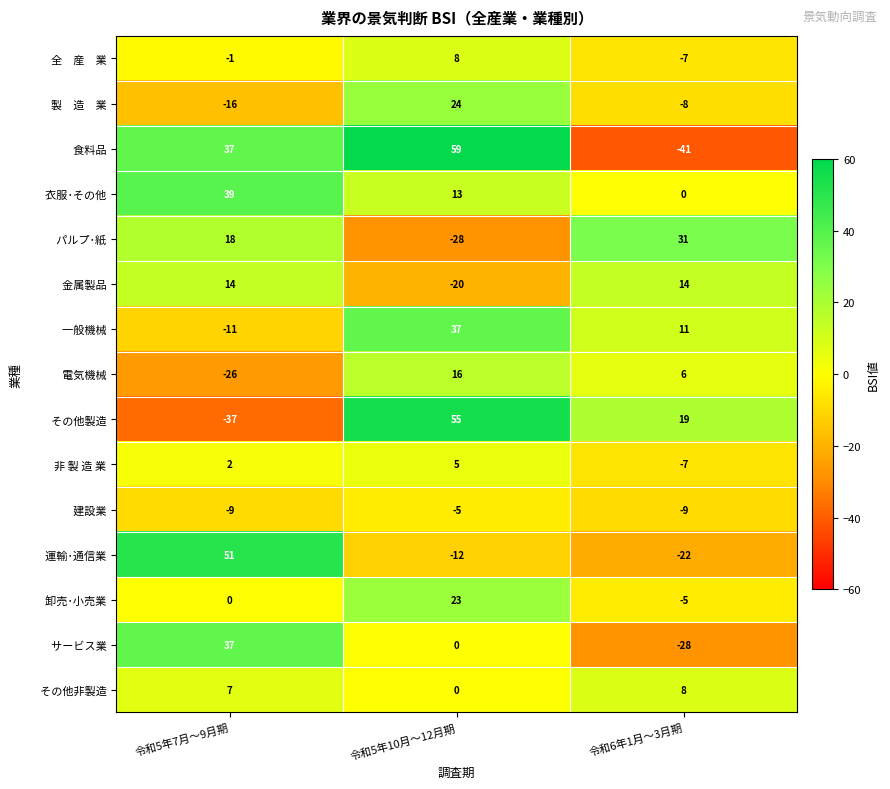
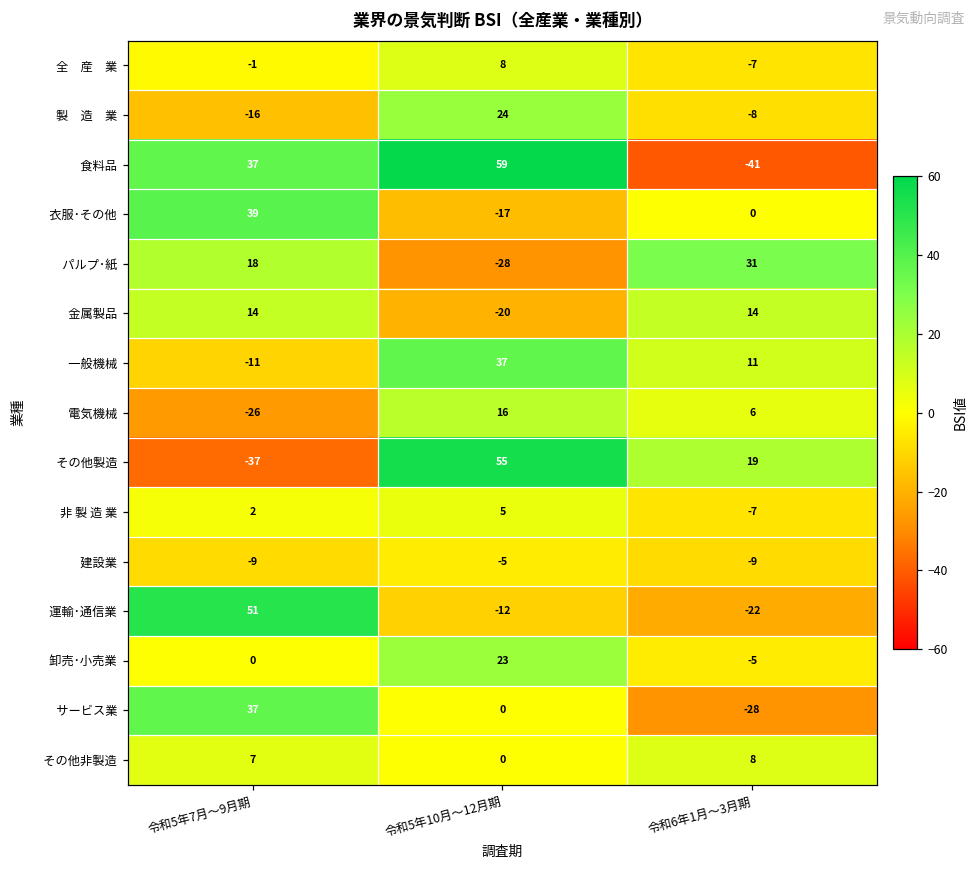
衣服･その他, 令和5年10月～12月期: 13 -> -17
